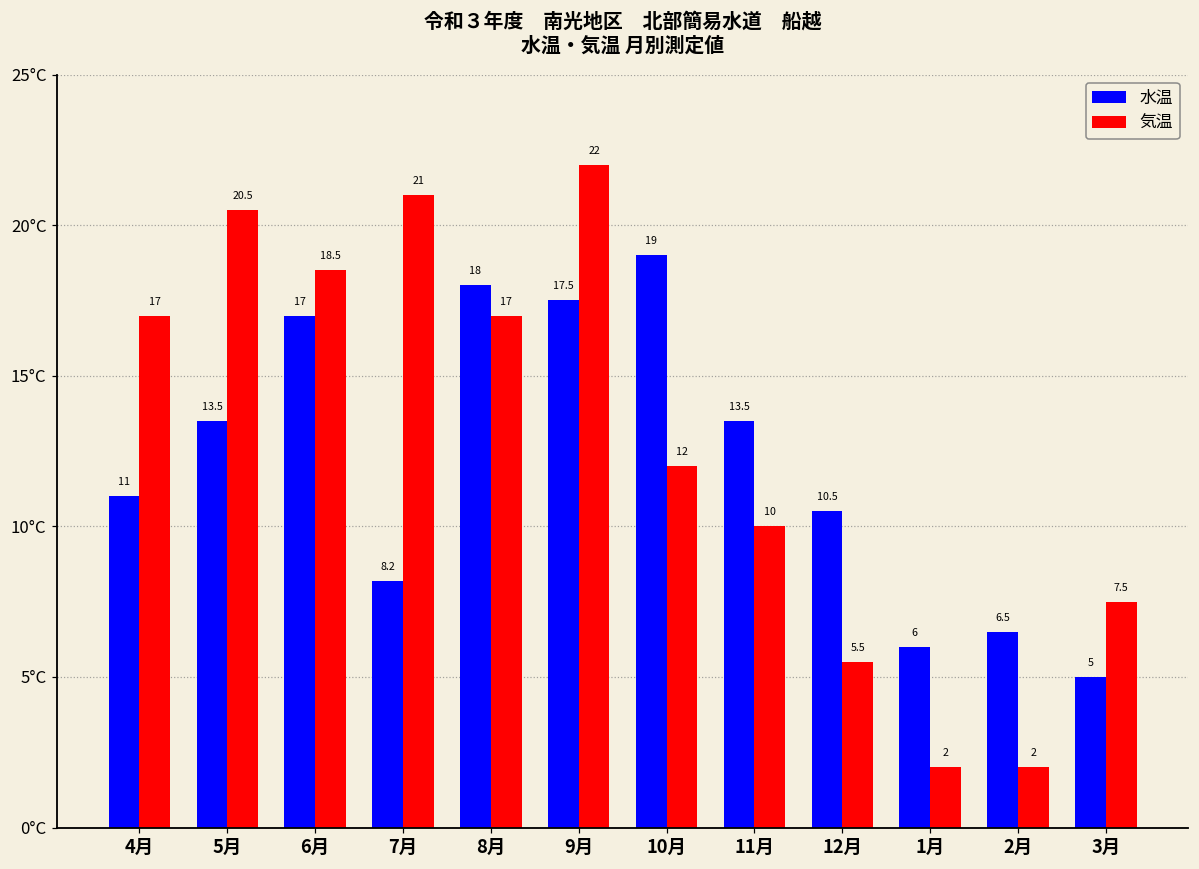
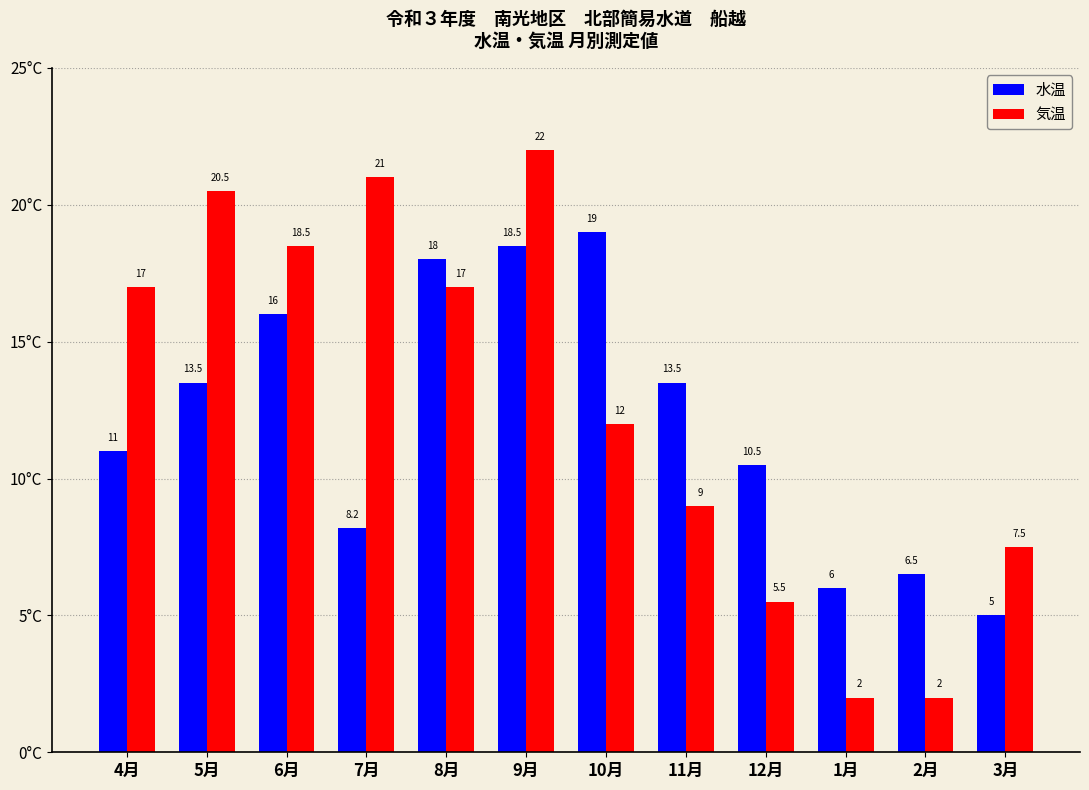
水温, 6月: 17 -> 16
水温, 9月: 17.5 -> 18.5
気温, 11月: 10 -> 9
